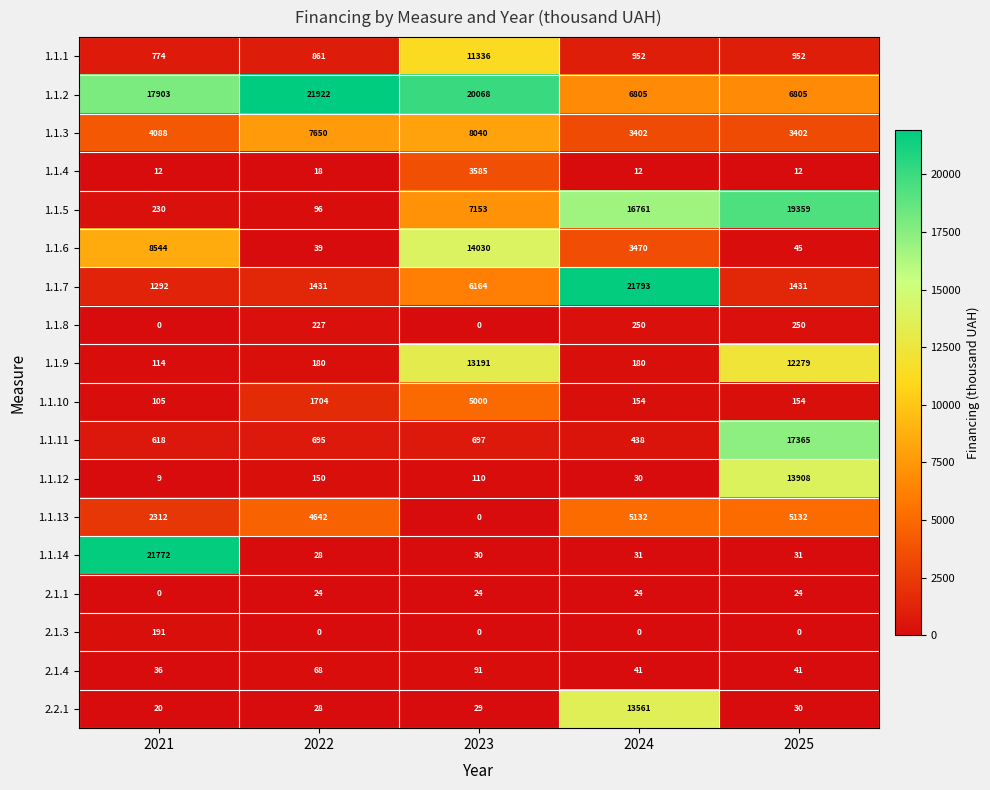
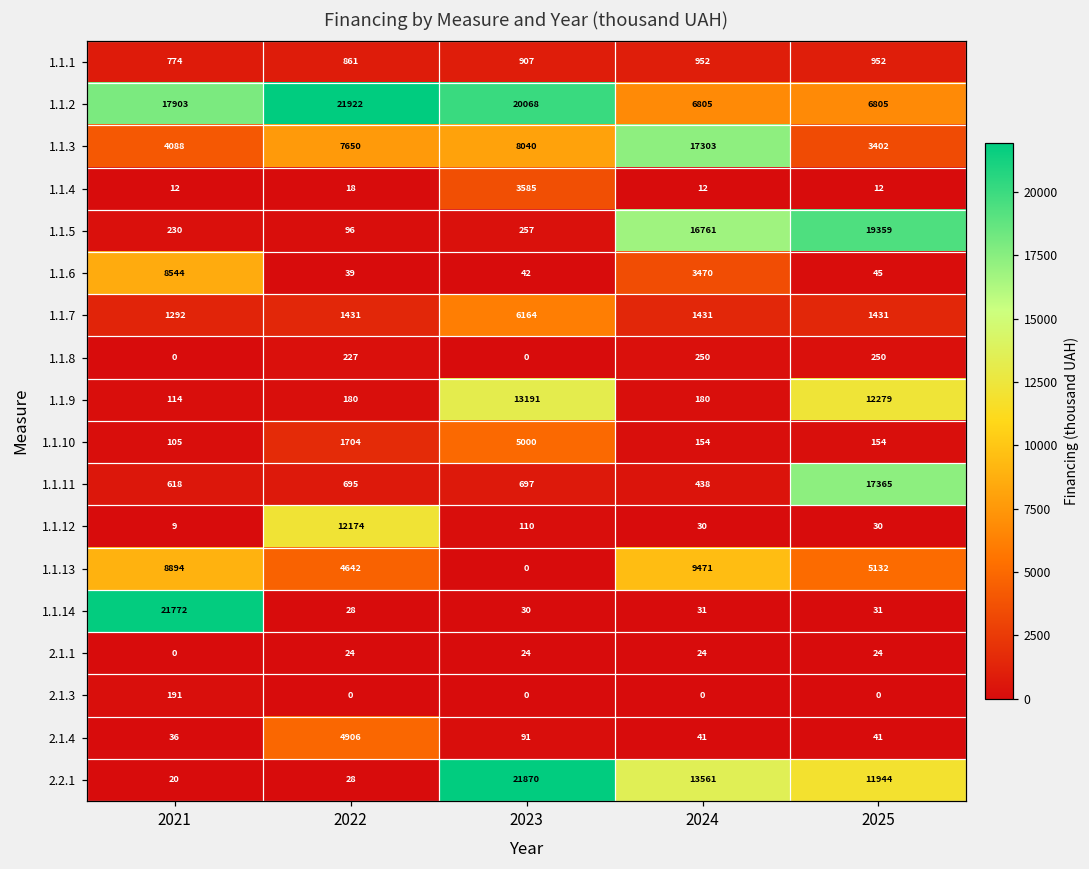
1.1.1, 2023: 11336 -> 907
1.1.3, 2024: 3402 -> 17303
1.1.5, 2023: 7153 -> 257
1.1.6, 2023: 14030 -> 42
1.1.7, 2024: 21793 -> 1431
1.1.12, 2022: 150 -> 12174
1.1.12, 2025: 13908 -> 30
1.1.13, 2021: 2312 -> 8894
1.1.13, 2024: 5132 -> 9471
2.1.4, 2022: 68 -> 4906
2.2.1, 2023: 29 -> 21870
2.2.1, 2025: 30 -> 11944
